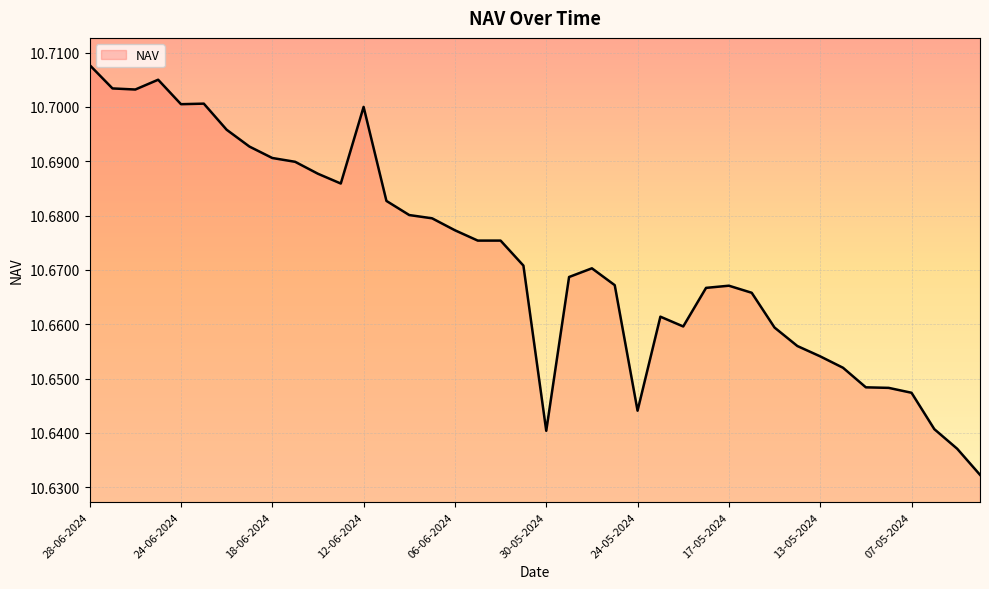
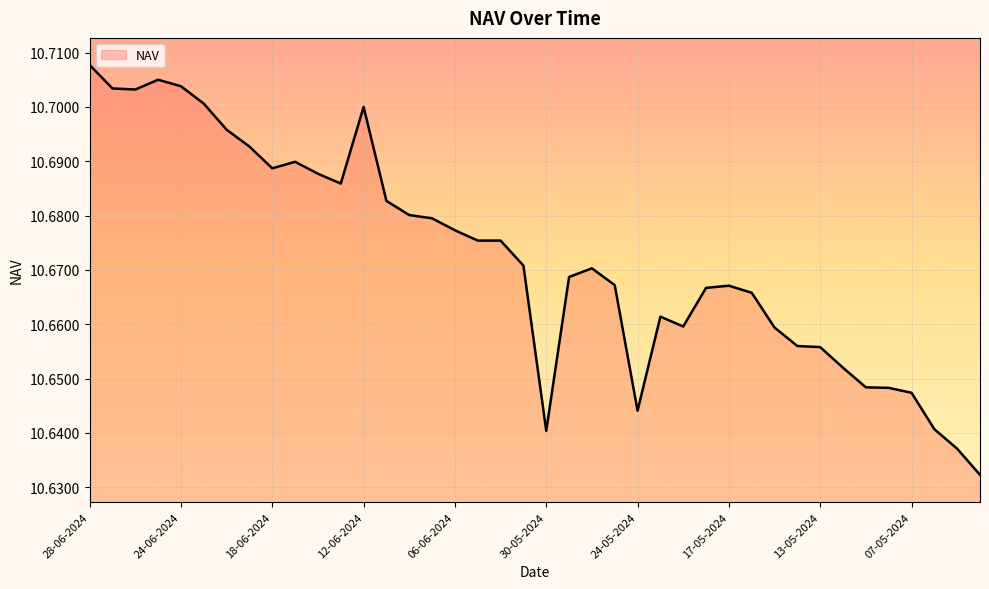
24-06-2024: 10.701 -> 10.704
18-06-2024: 10.691 -> 10.689
13-05-2024: 10.654 -> 10.656
